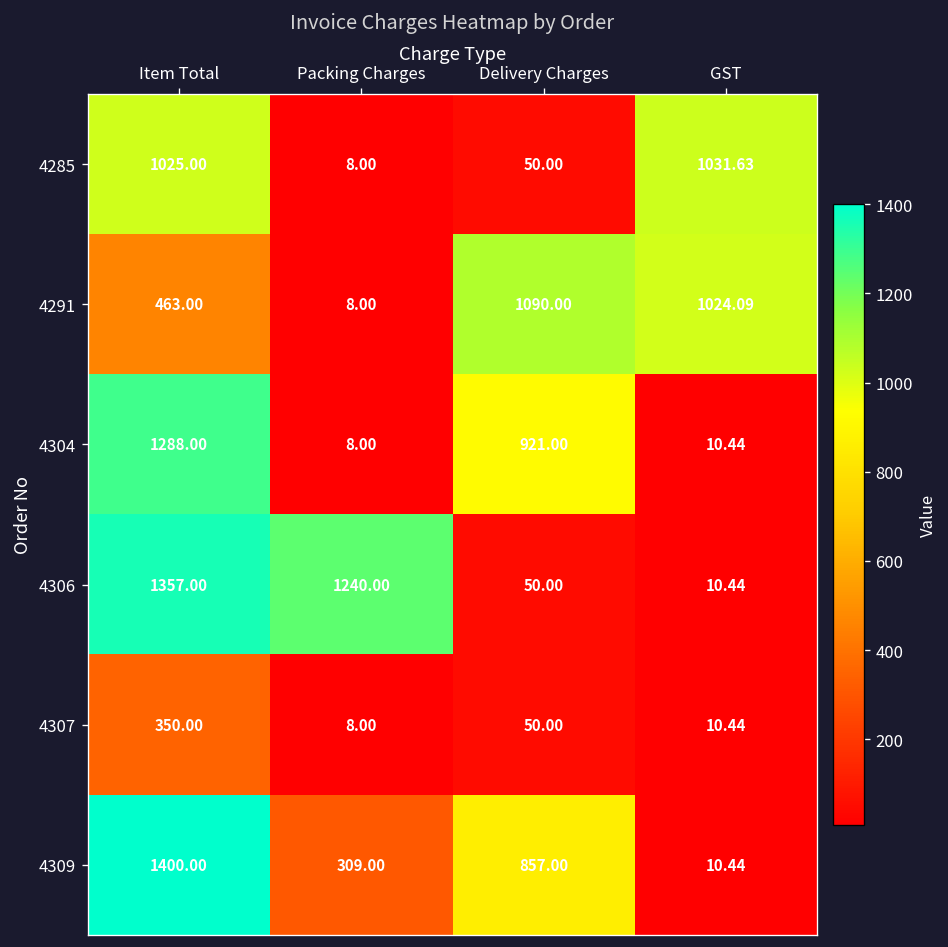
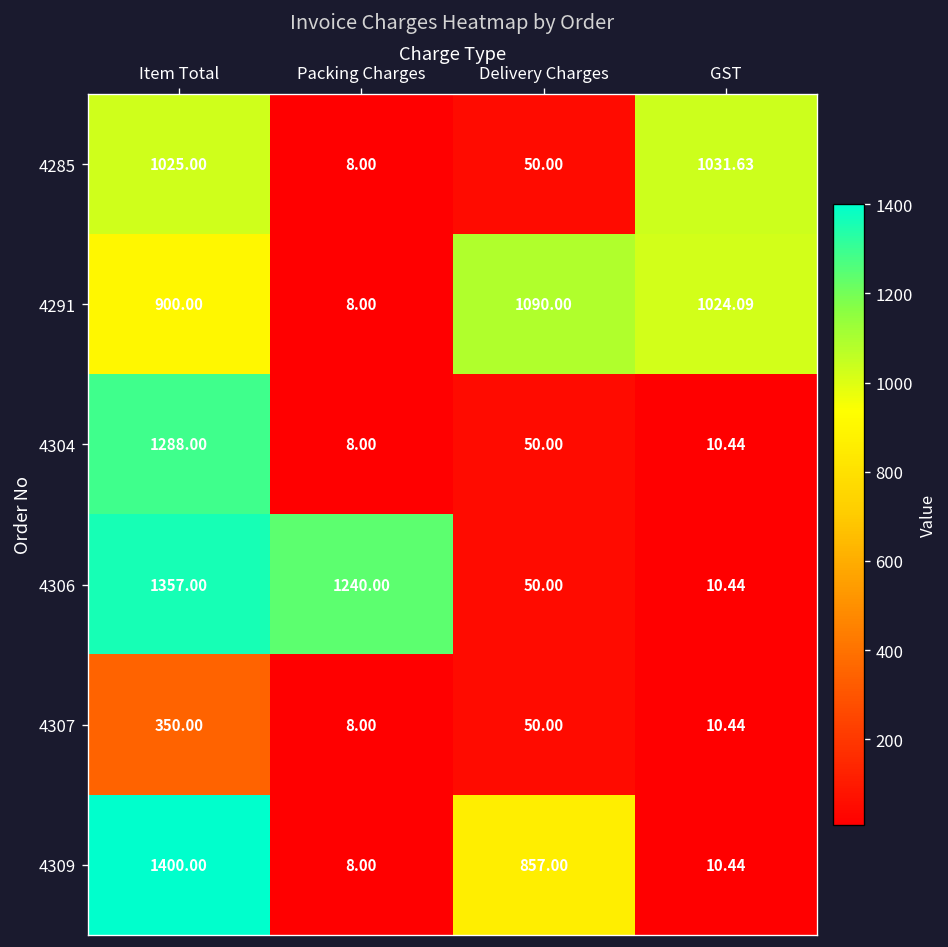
4291, Item Total: 463.00 -> 900.00
4304, Delivery Charges: 921.00 -> 50.00
4309, Packing Charges: 309.00 -> 8.00
